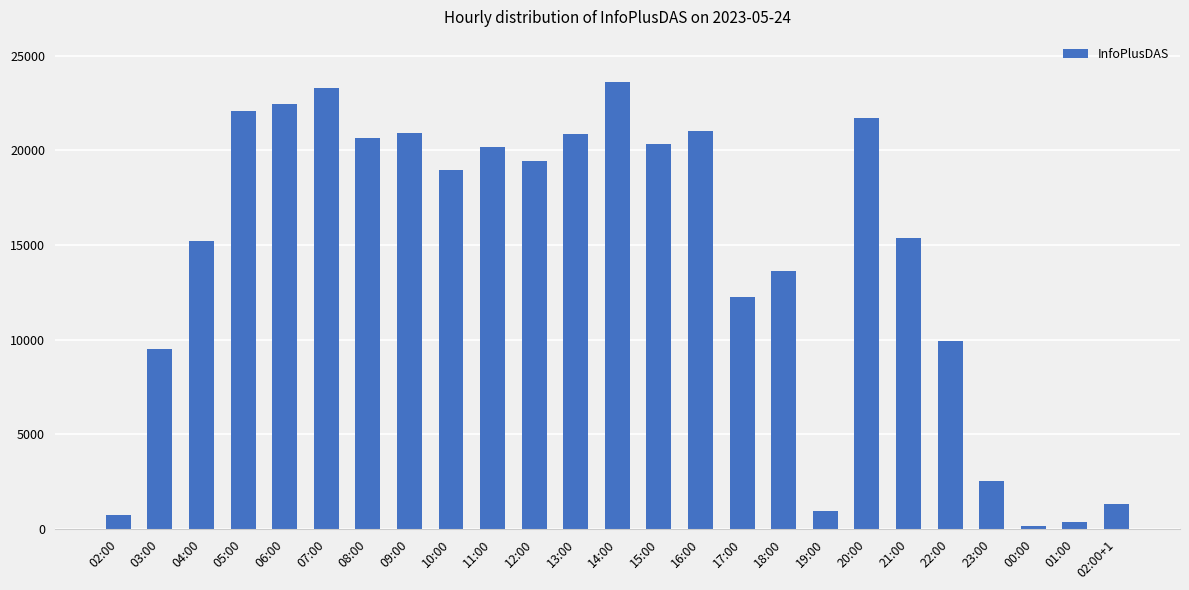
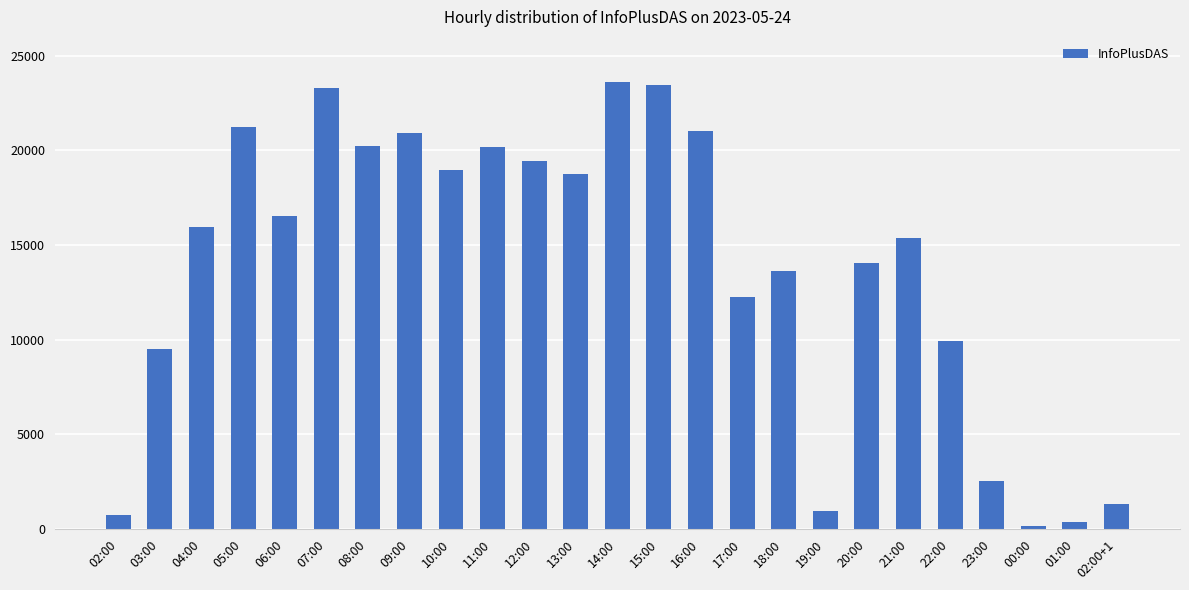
04:00: 15200 -> 16000
05:00: 22100 -> 21300
06:00: 22500 -> 16500
08:00: 20700 -> 20200
13:00: 20900 -> 18800
15:00: 20300 -> 23500
20:00: 21700 -> 14000
